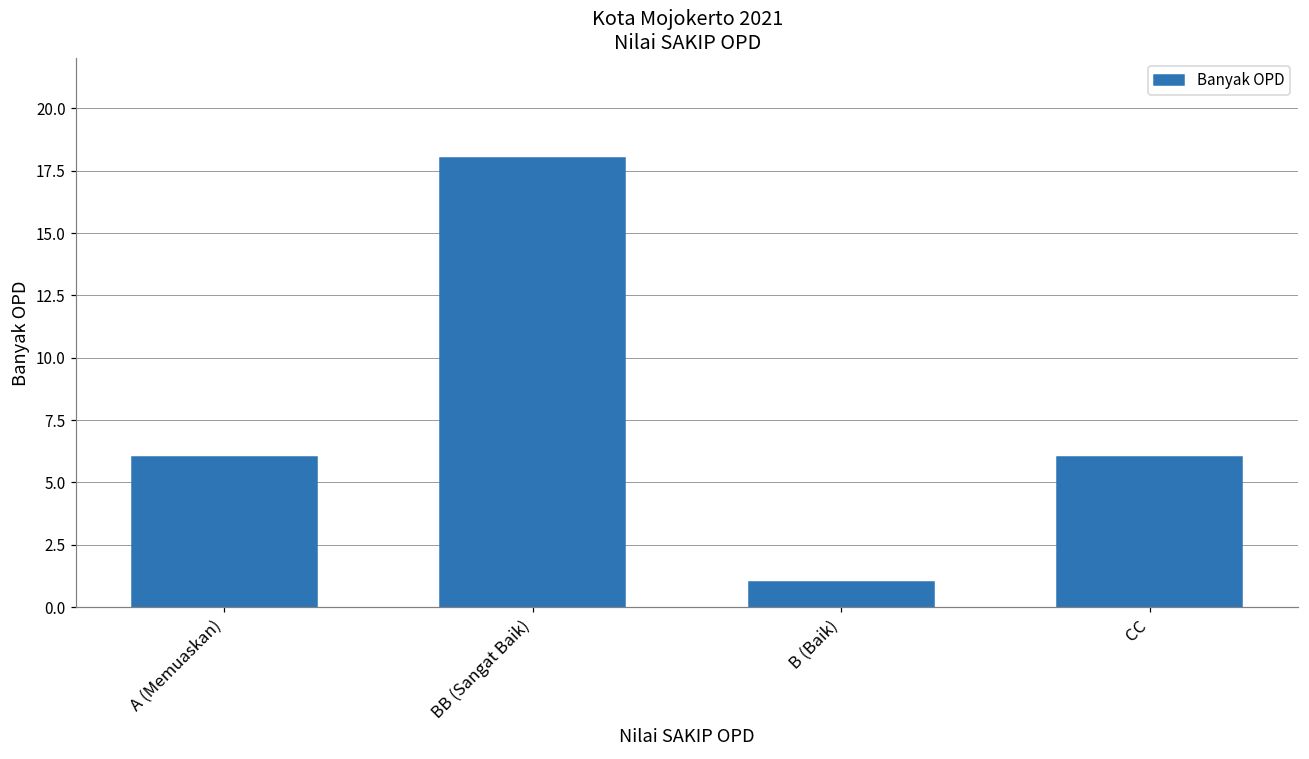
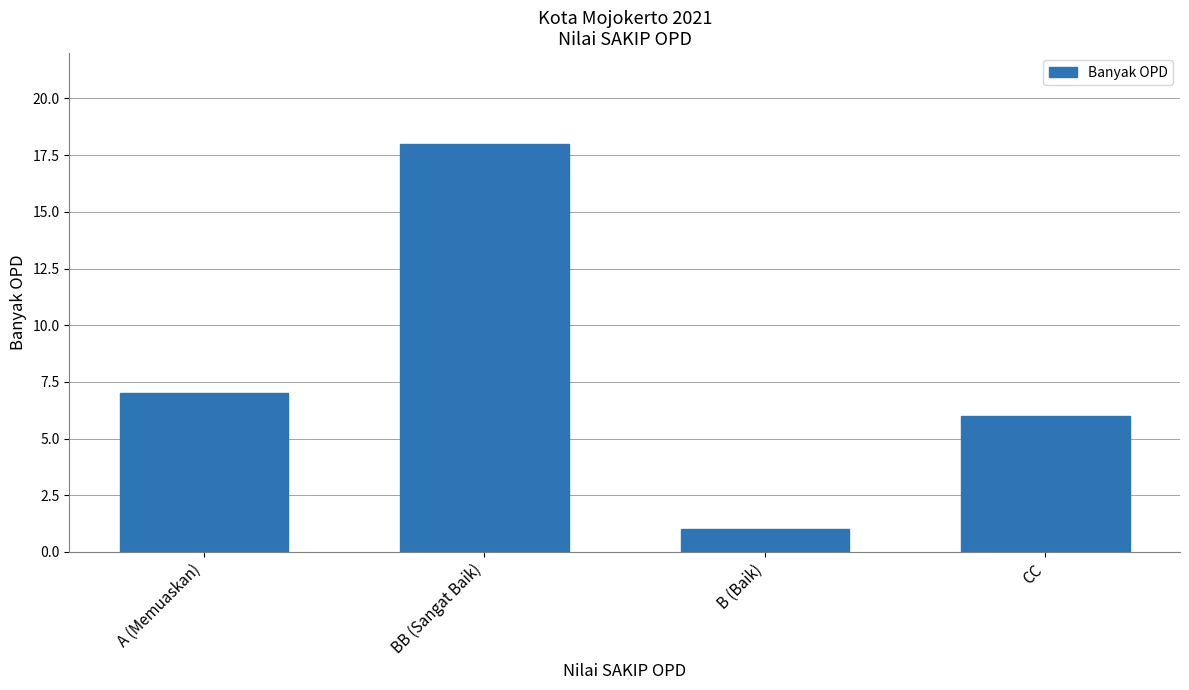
A (Memuaskan): 6 -> 7
